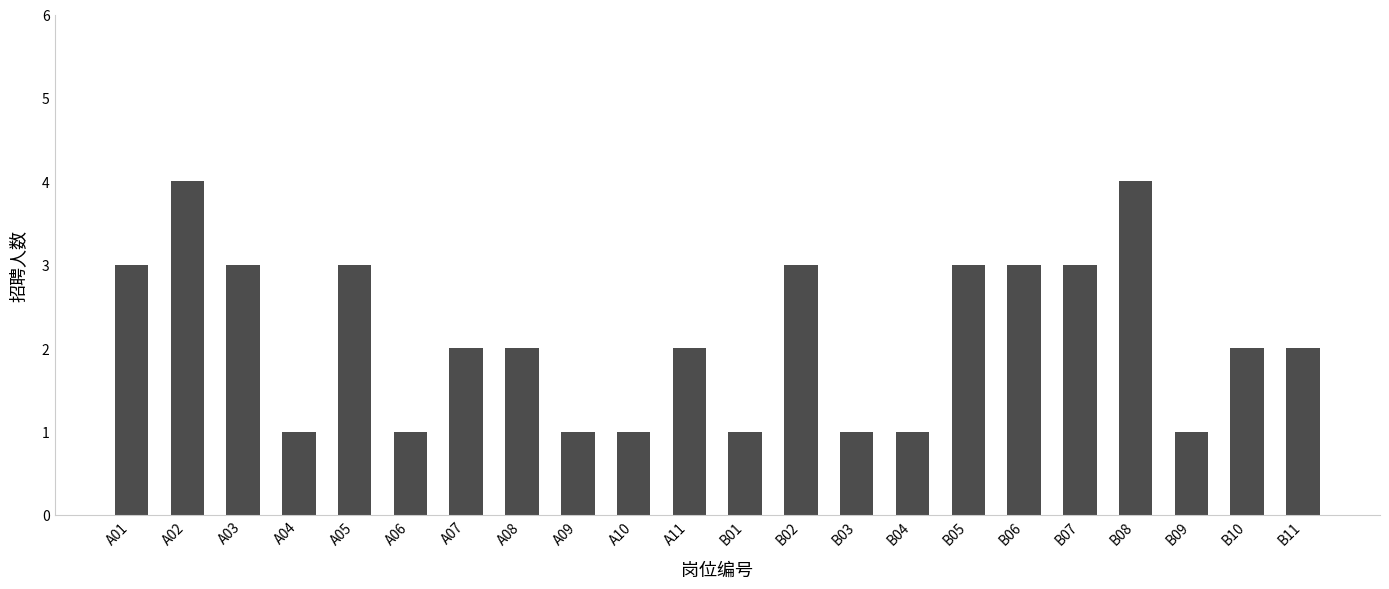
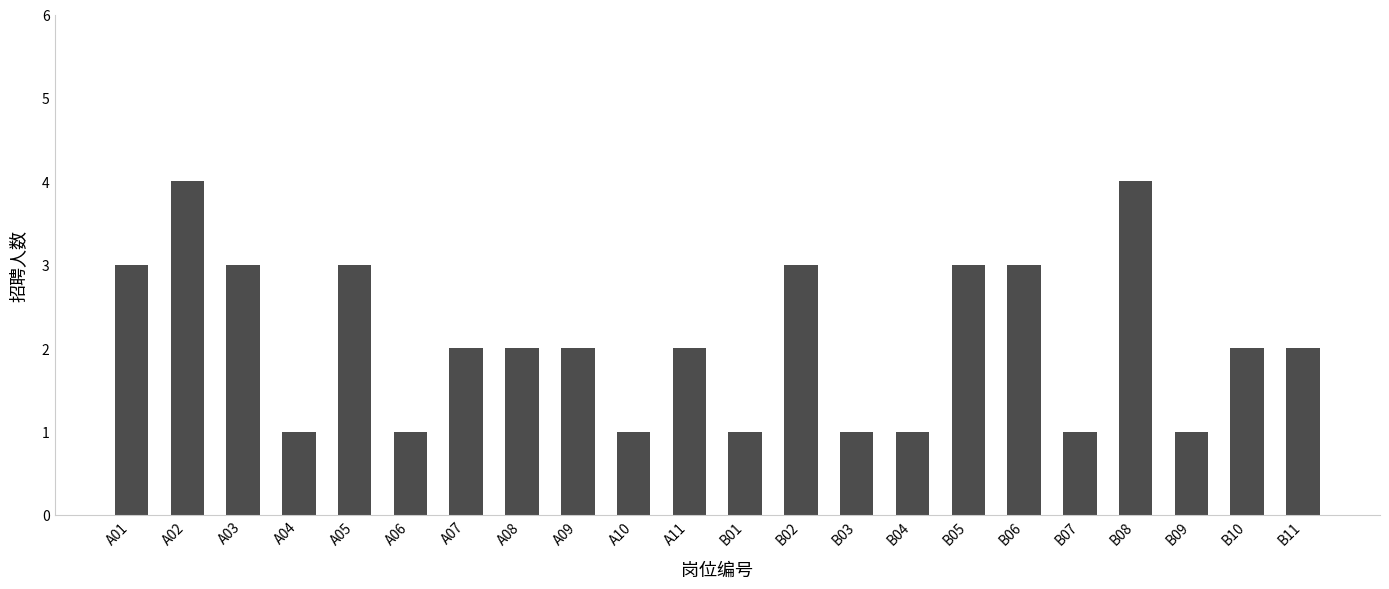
A09: 1 -> 2
B07: 3 -> 1
